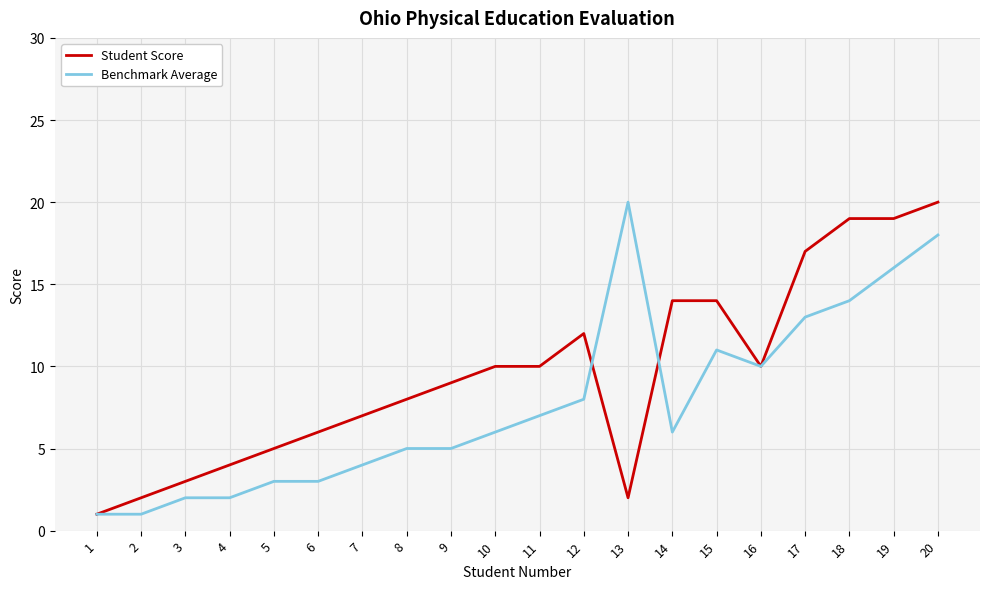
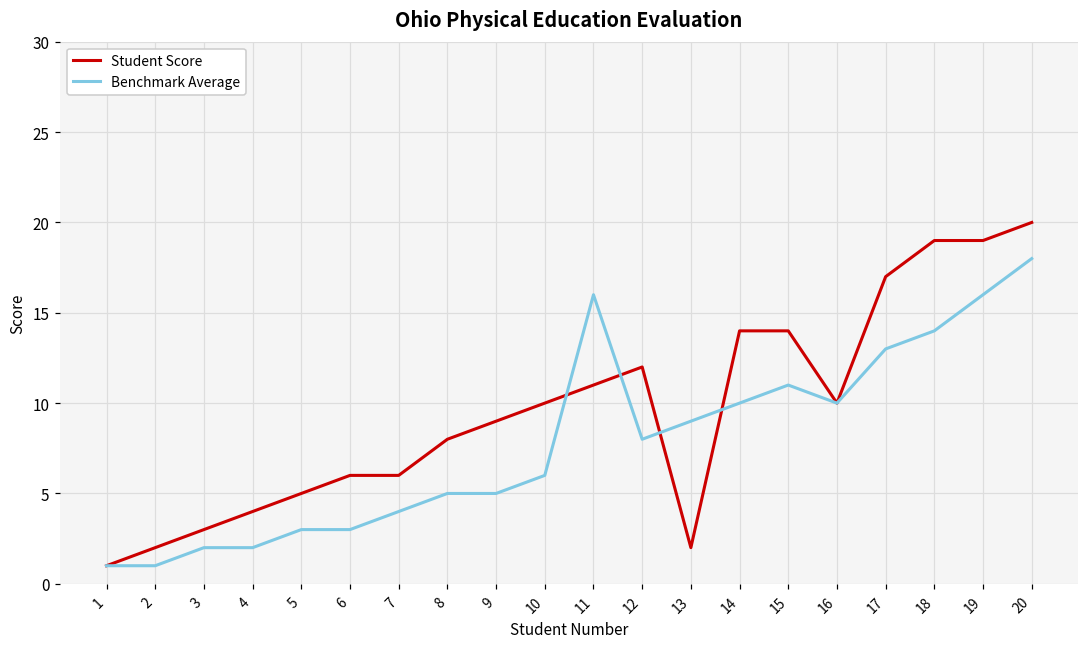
Student Score, 7: 7 -> 6
Student Score, 11: 10 -> 11
Benchmark Average, 11: 7 -> 16
Benchmark Average, 13: 20 -> 9
Benchmark Average, 14: 6 -> 10
